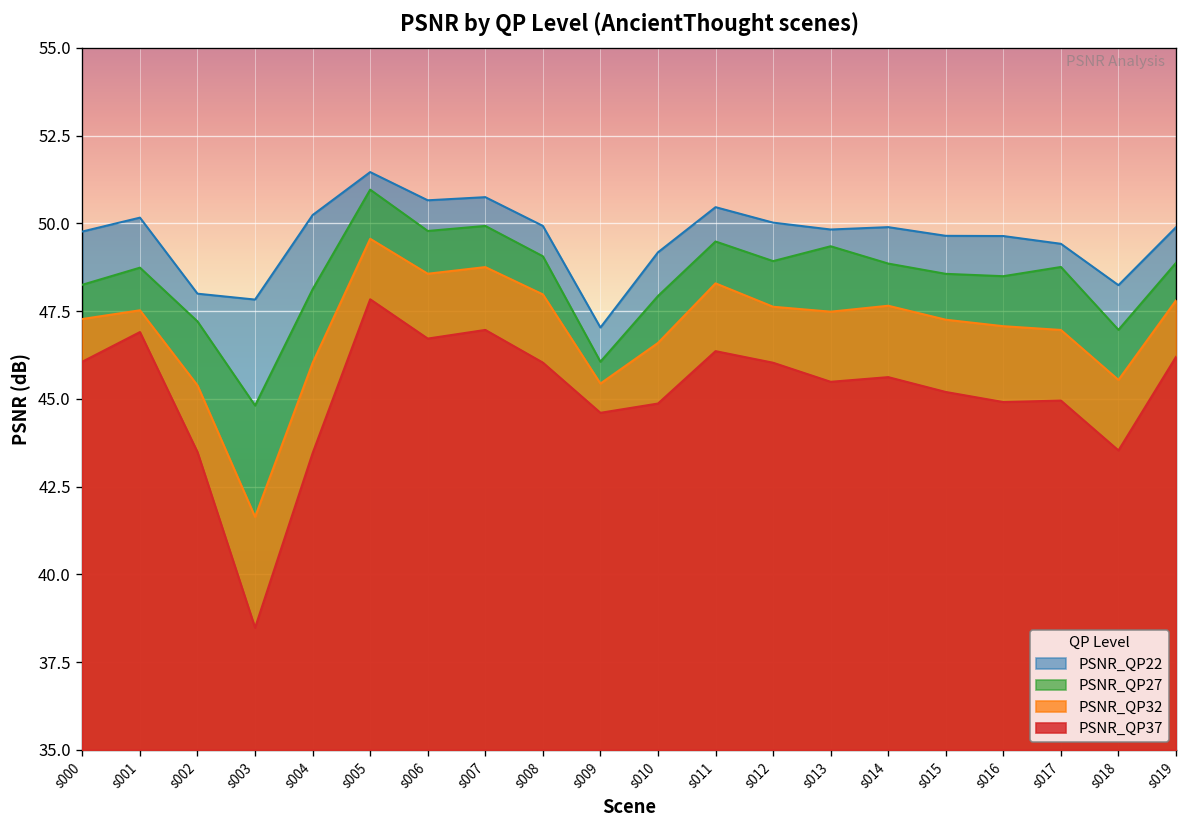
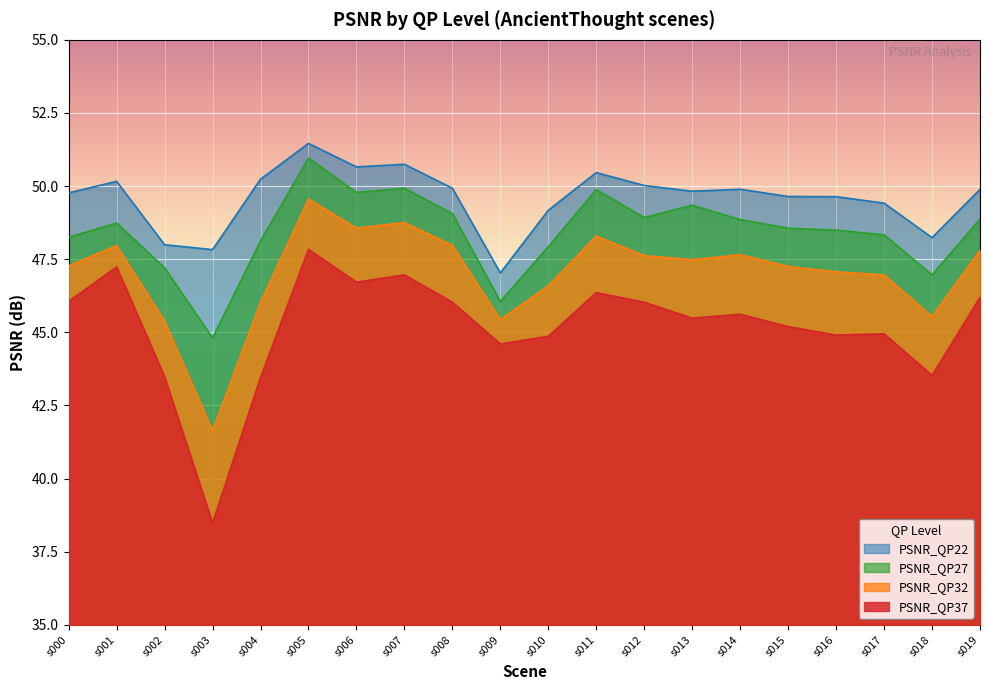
PSNR_QP32, s001: 47.5 -> 48.0
PSNR_QP37, s001: 46.9 -> 47.2
PSNR_QP27, s011: 49.5 -> 49.9
PSNR_QP27, s017: 48.8 -> 48.3
